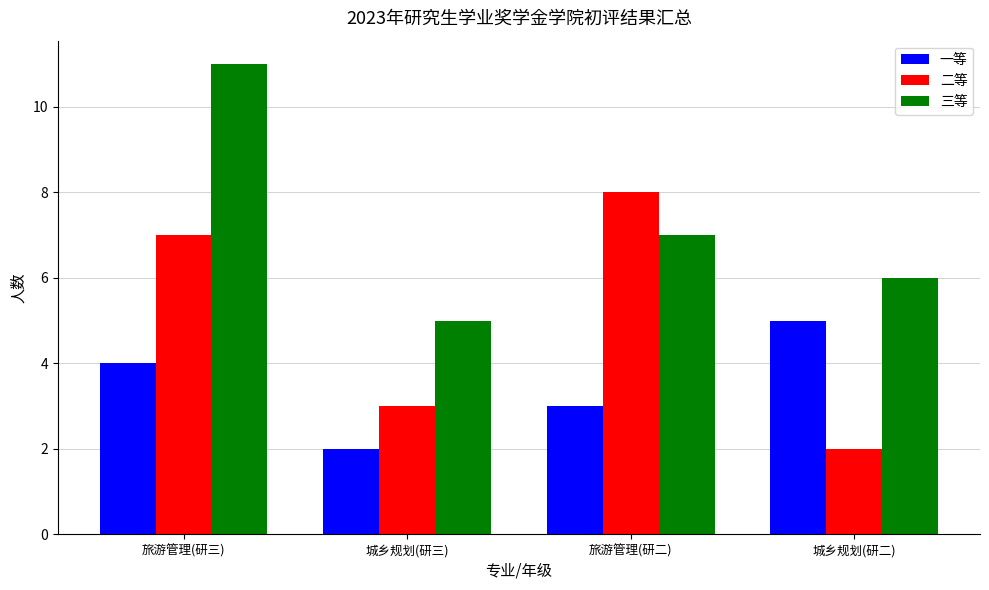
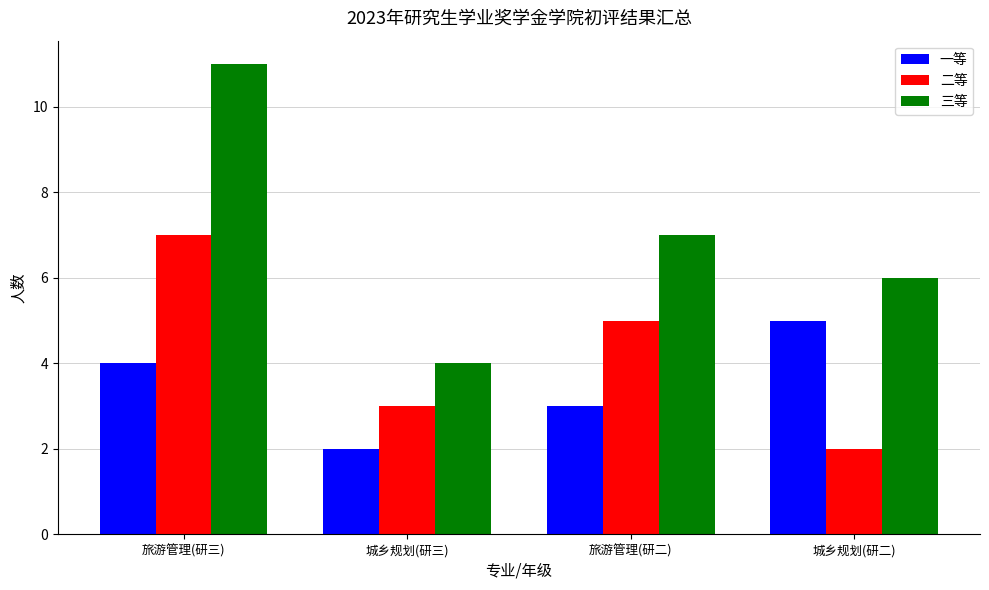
三等, 城乡规划(研三): 5 -> 4
二等, 旅游管理(研二): 8 -> 5
